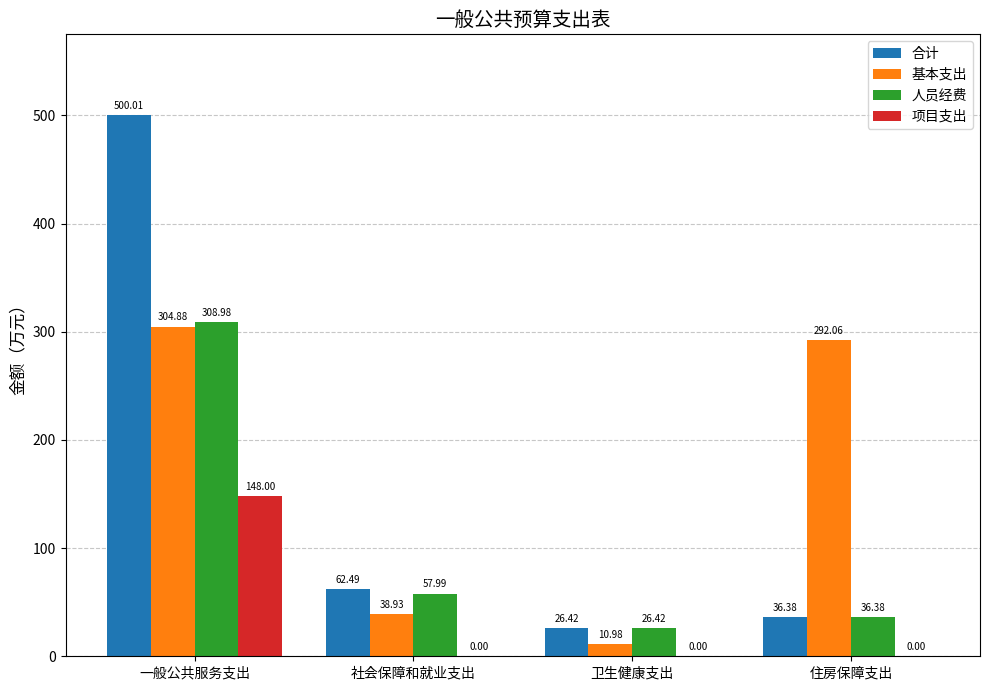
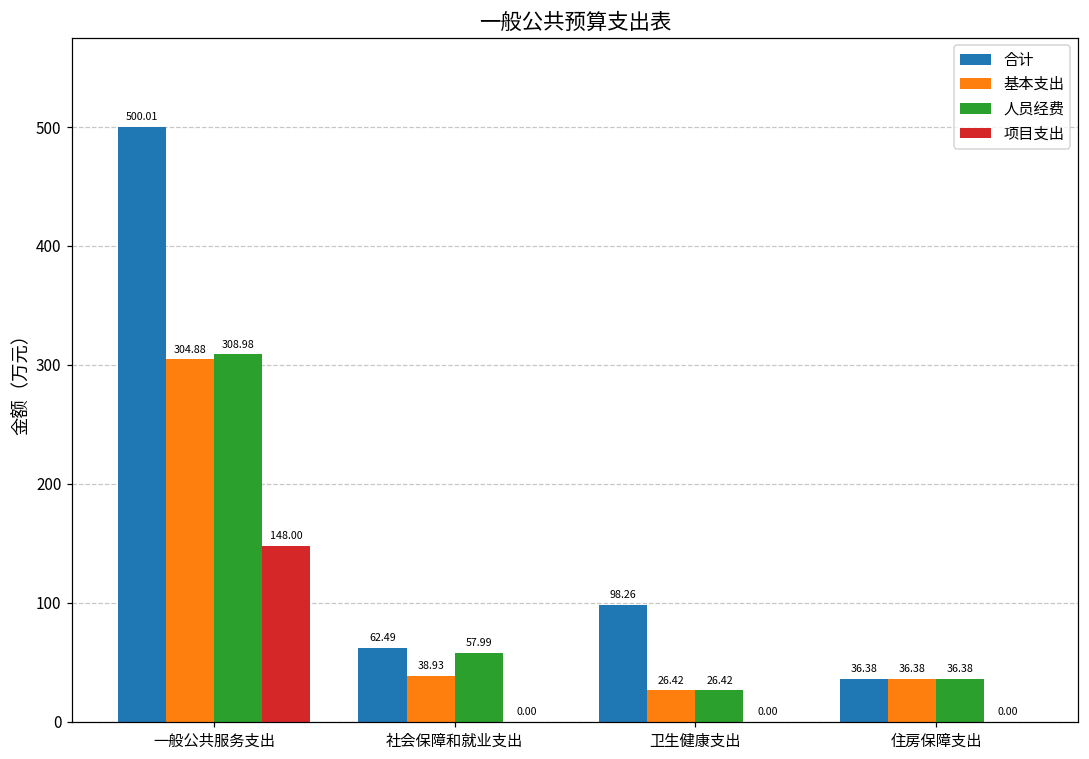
合计, 卫生健康支出: 26.42 -> 98.26
基本支出, 卫生健康支出: 10.98 -> 26.42
基本支出, 住房保障支出: 292.06 -> 36.38
